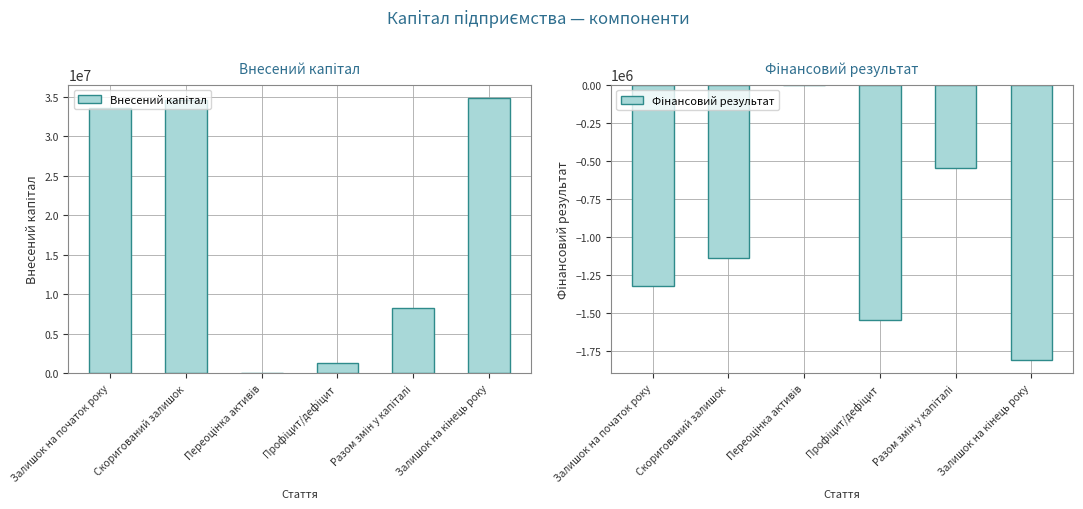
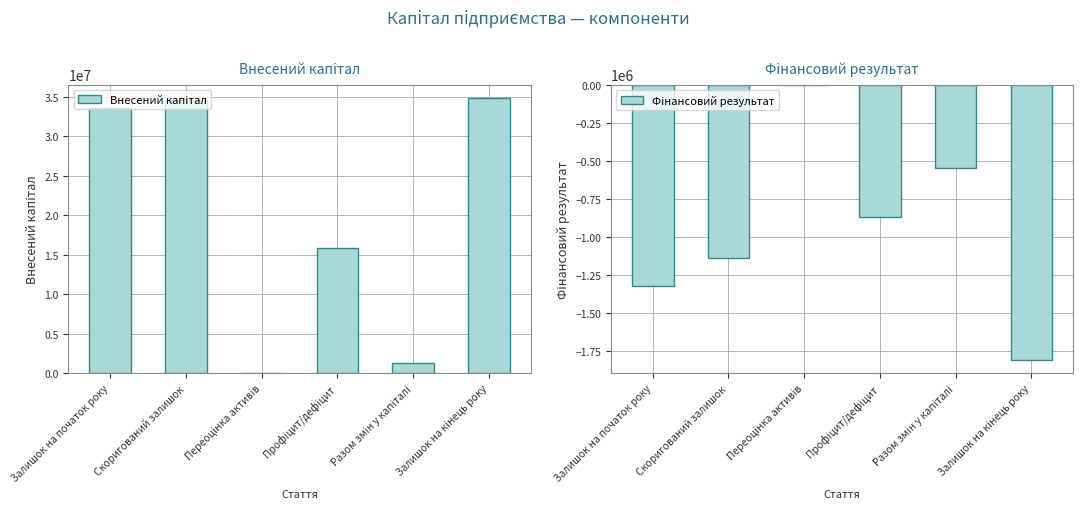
Внесений капітал, Профіцит/дефіцит: 1000000 -> 16000000
Внесений капітал, Разом змін у капіталі: 8000000 -> 1000000
Фінансовий результат, Профіцит/дефіцит: -1550000 -> -870000
